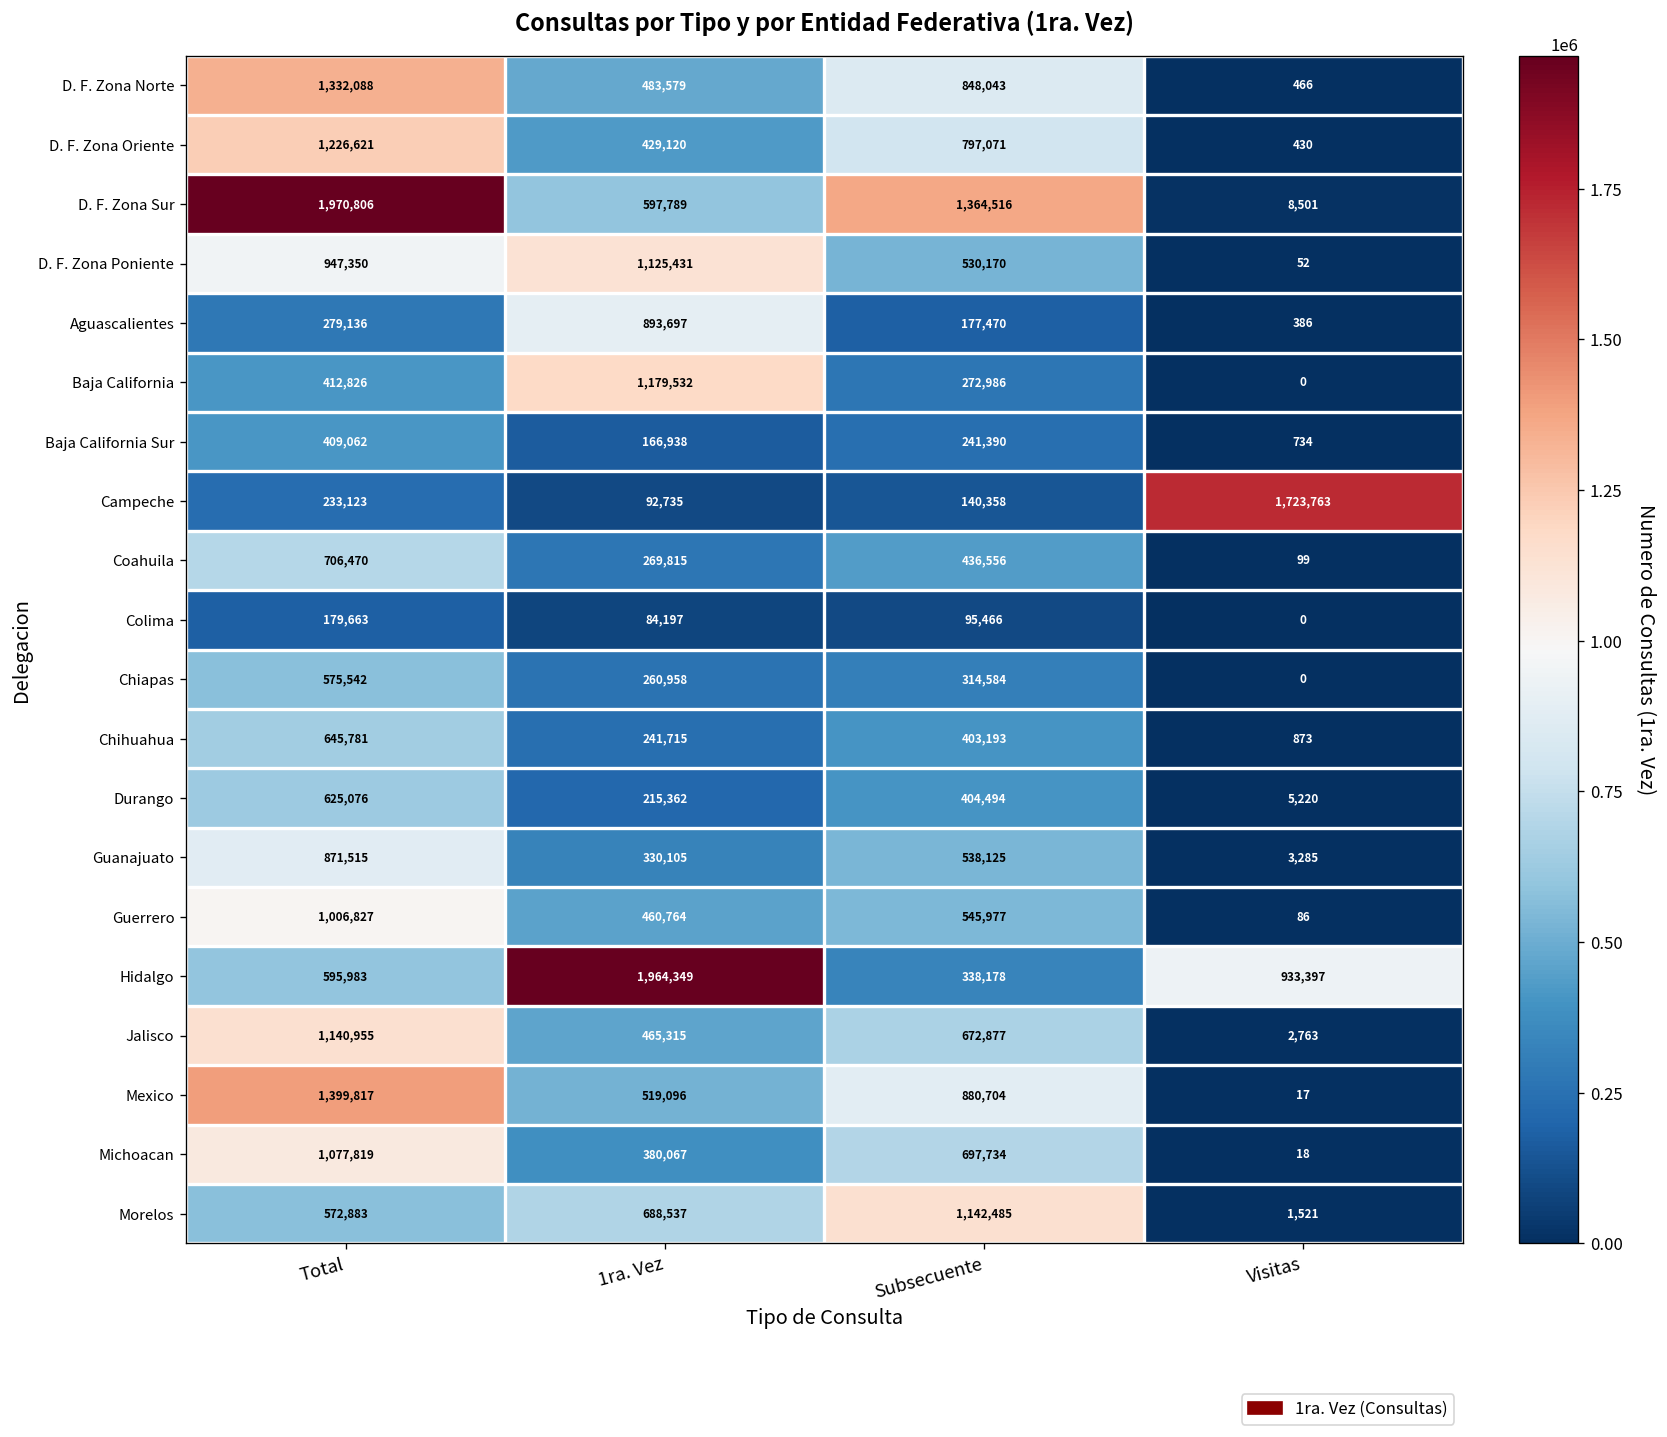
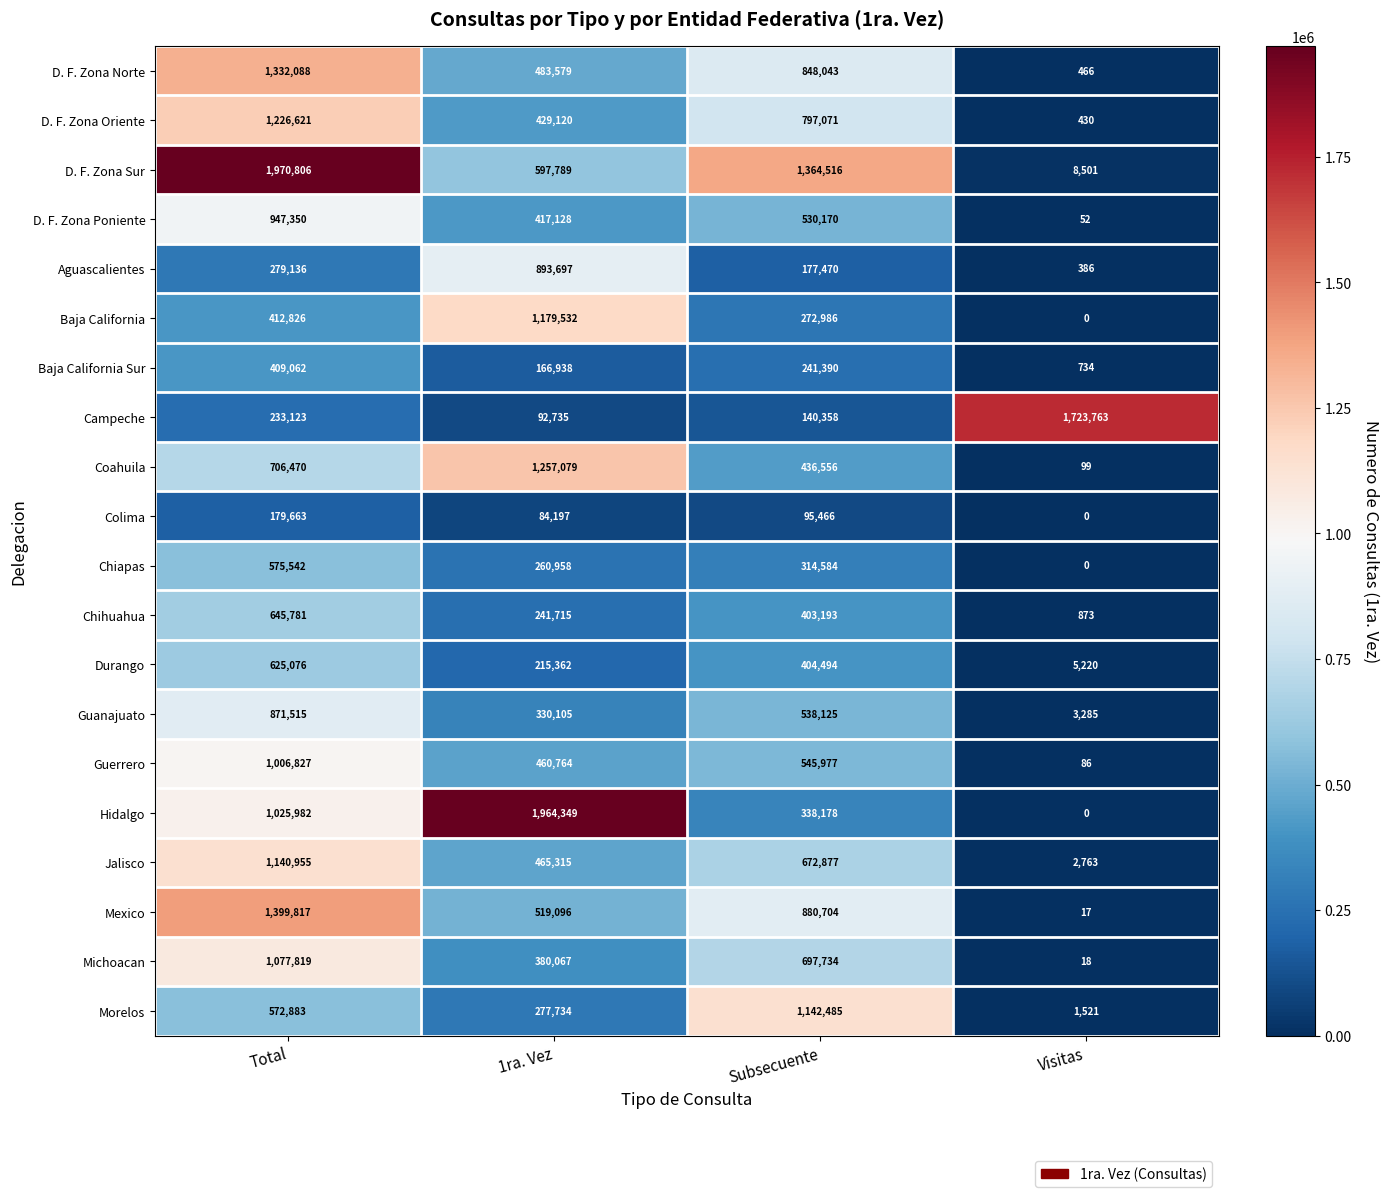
D. F. Zona Poniente, 1ra. Vez: 1,125,431 -> 417,128
Coahuila, 1ra. Vez: 269,815 -> 1,257,079
Hidalgo, Total: 595,983 -> 1,025,982
Hidalgo, Visitas: 933,397 -> 0
Morelos, 1ra. Vez: 688,537 -> 277,734
